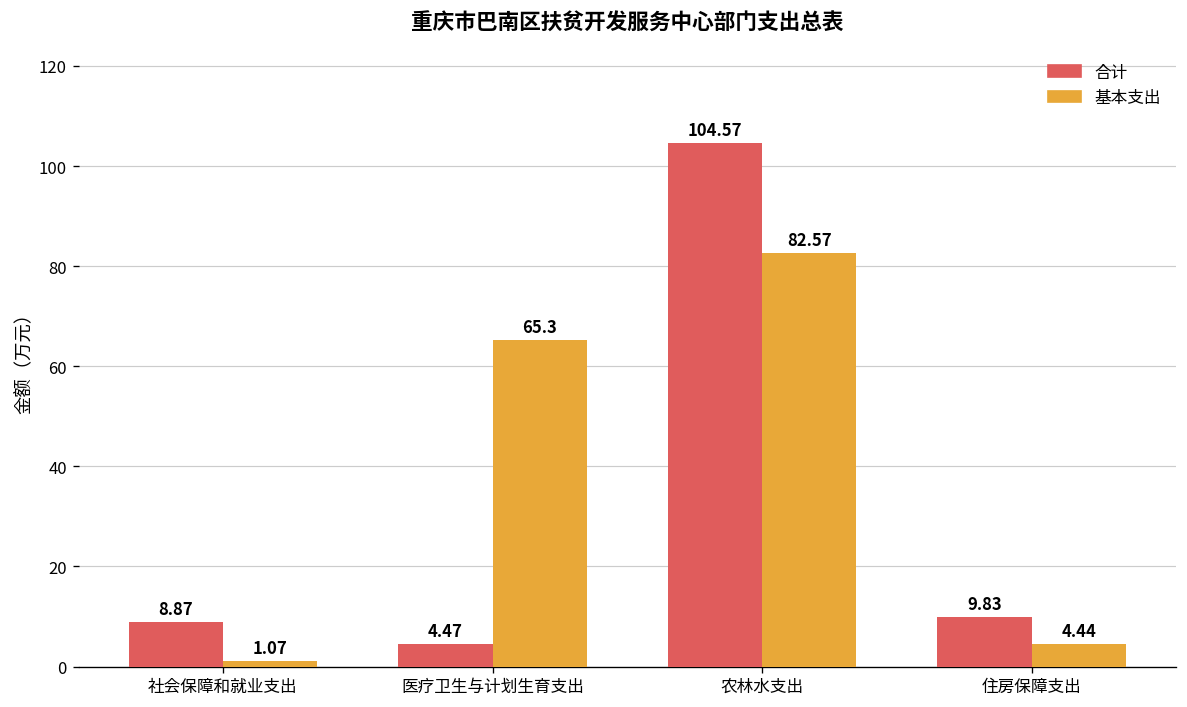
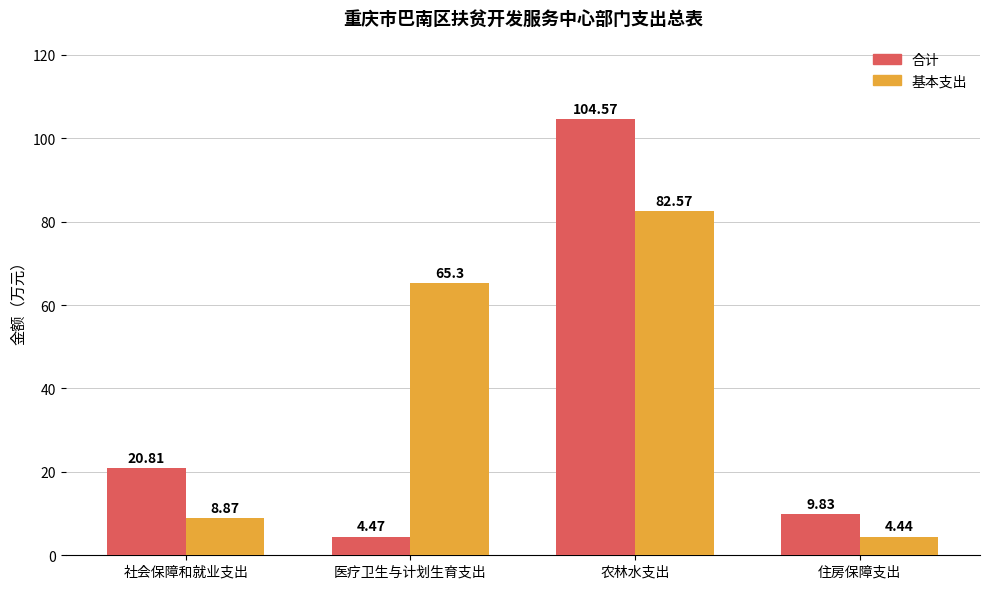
合计, 社会保障和就业支出: 8.87 -> 20.81
基本支出, 社会保障和就业支出: 1.07 -> 8.87
